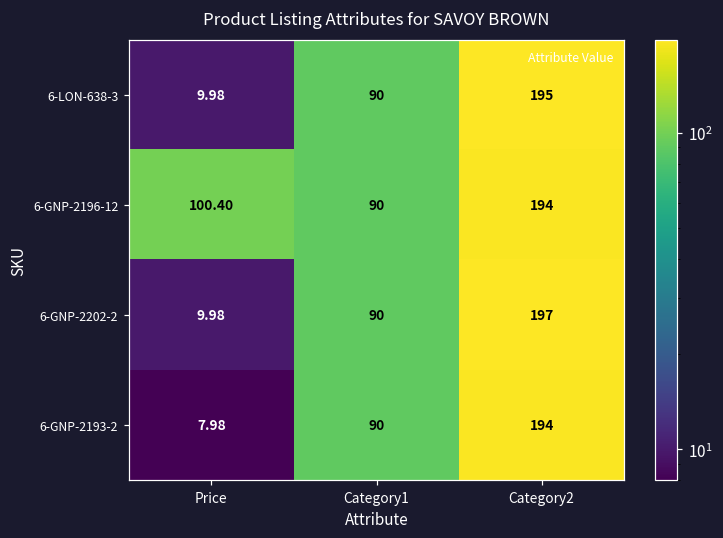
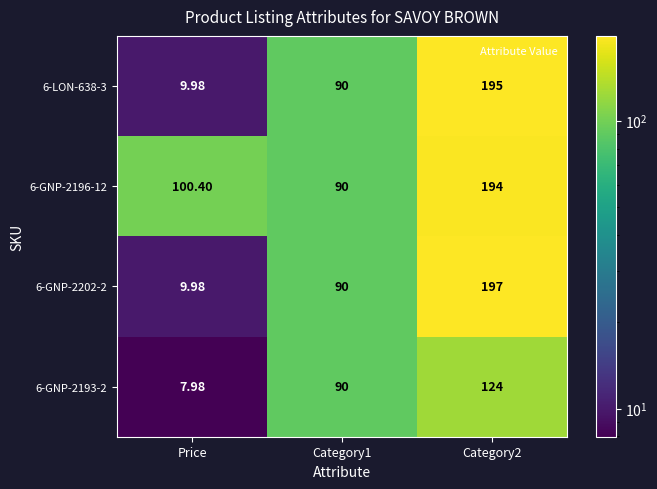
6-GNP-2193-2, Category2: 194 -> 124
